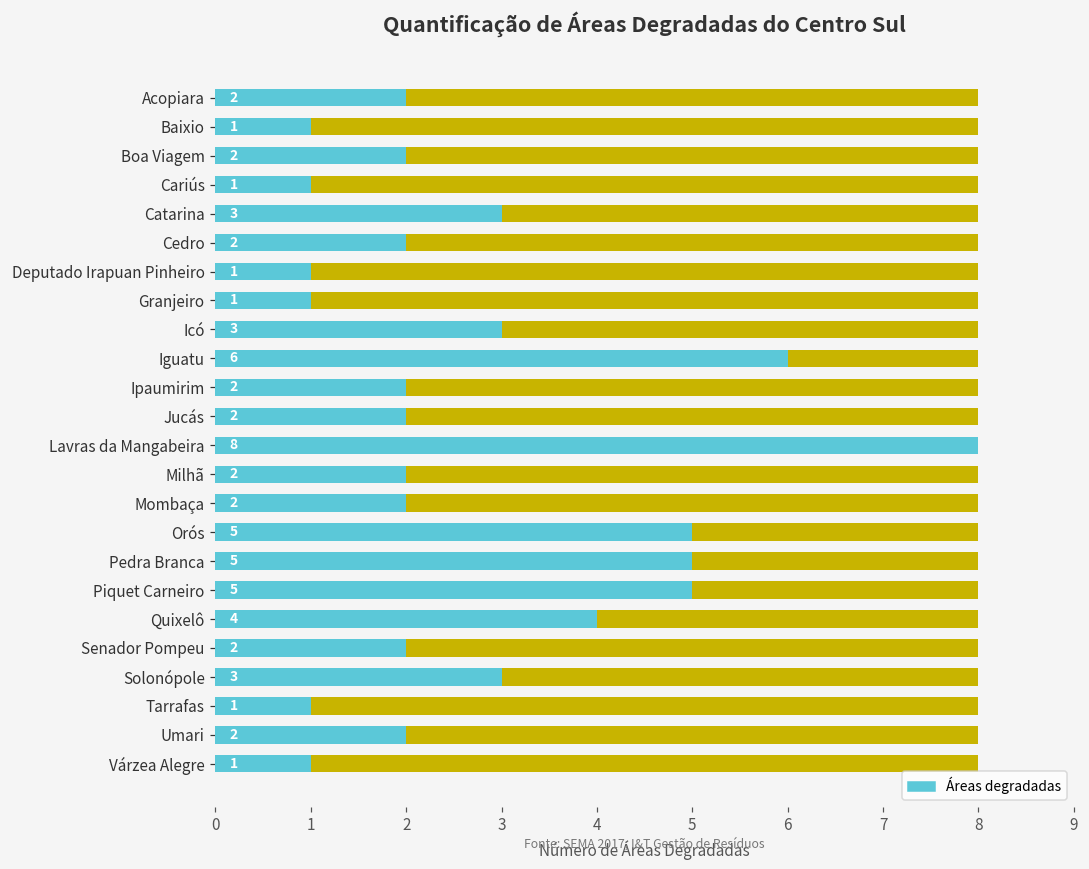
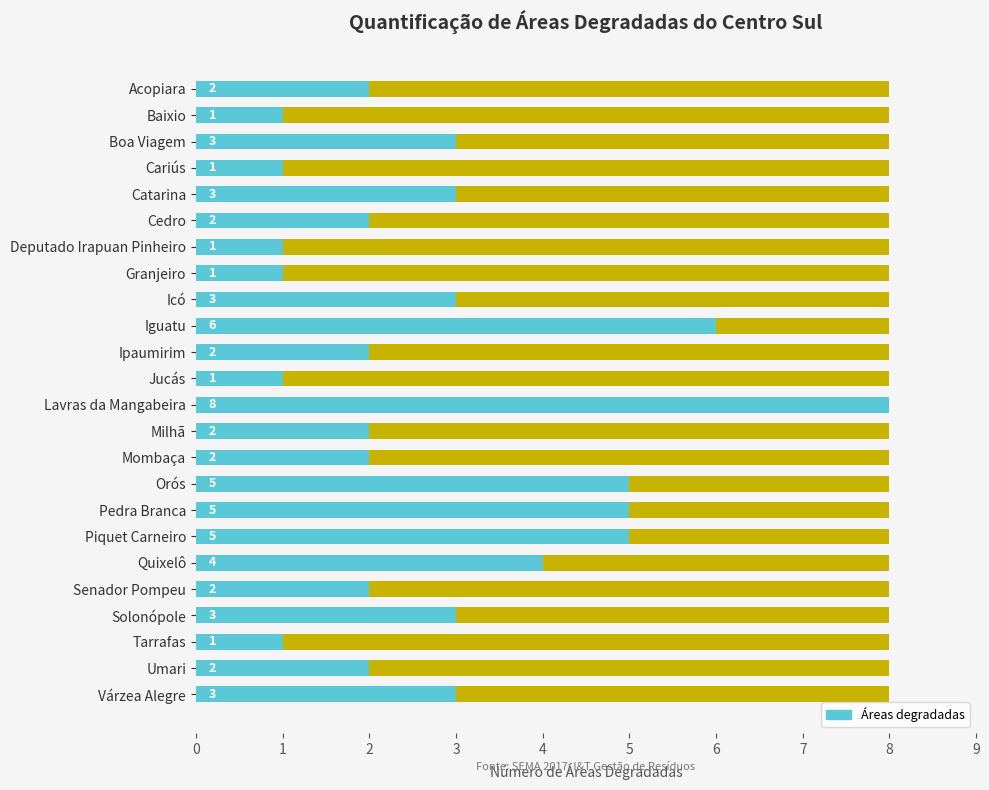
Áreas degradadas, Boa Viagem: 2 -> 3
Áreas degradadas, Jucás: 2 -> 1
Áreas degradadas, Várzea Alegre: 1 -> 3
